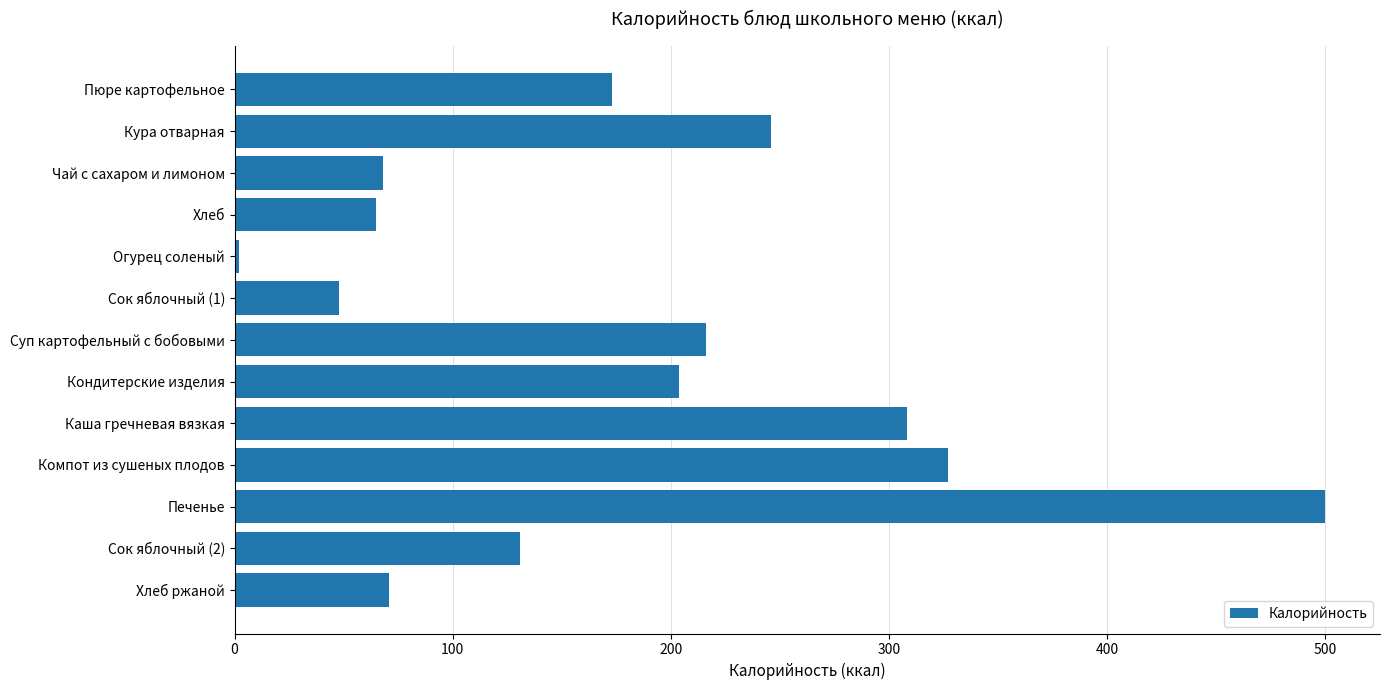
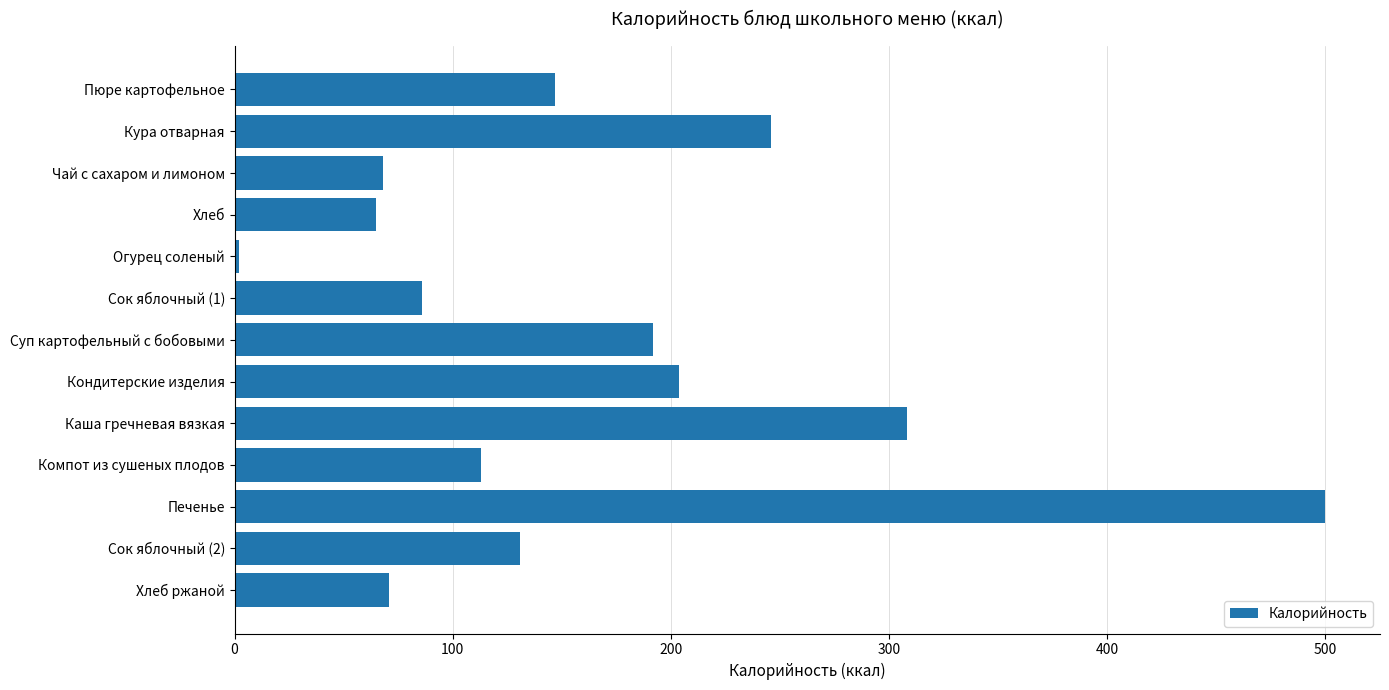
Пюре картофельное: 173 -> 147
Сок яблочный (1): 48 -> 86
Суп картофельный с бобовыми: 216 -> 192
Компот из сушеных плодов: 327 -> 113
